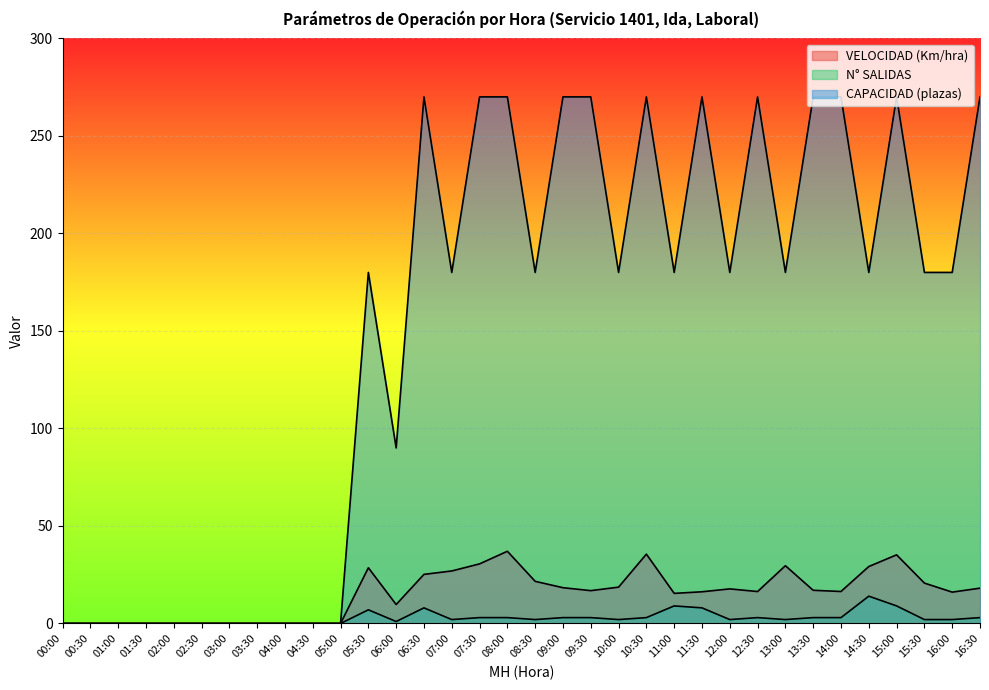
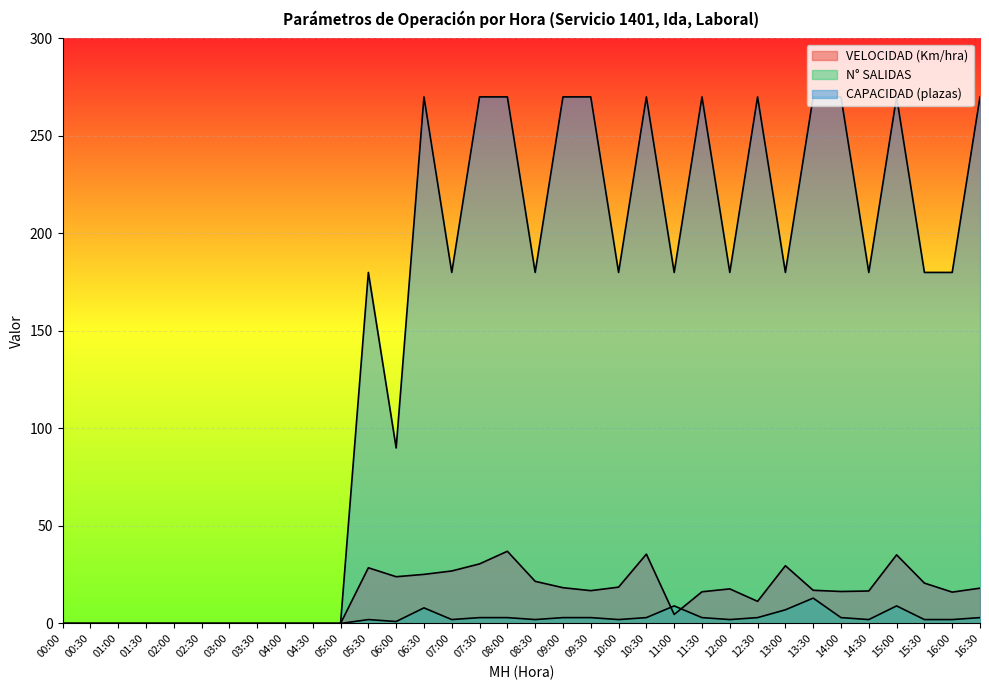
N° SALIDAS, 05:30: 7 -> 2
VELOCIDAD (Km/hra), 06:00: 10 -> 24
VELOCIDAD (Km/hra), 11:00: 15 -> 5
N° SALIDAS, 11:30: 8 -> 3
VELOCIDAD (Km/hra), 12:30: 16 -> 11
N° SALIDAS, 13:00: 2 -> 7
N° SALIDAS, 13:30: 3 -> 13
VELOCIDAD (Km/hra), 14:30: 29 -> 17
N° SALIDAS, 14:30: 14 -> 2
